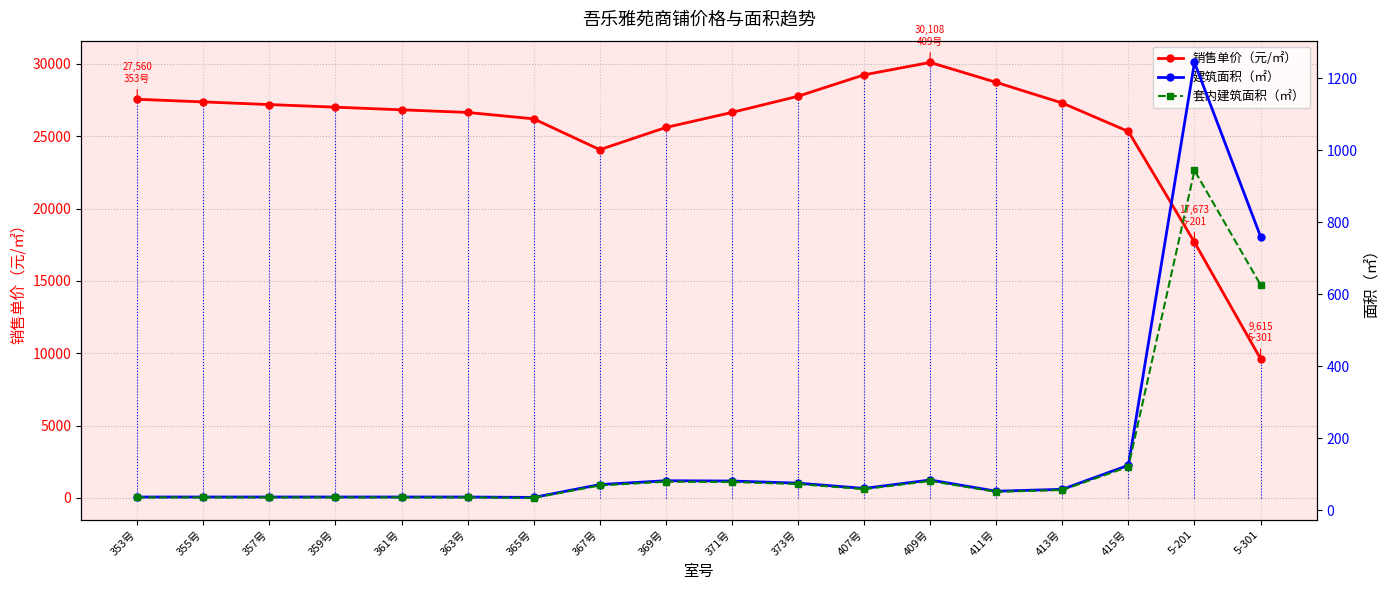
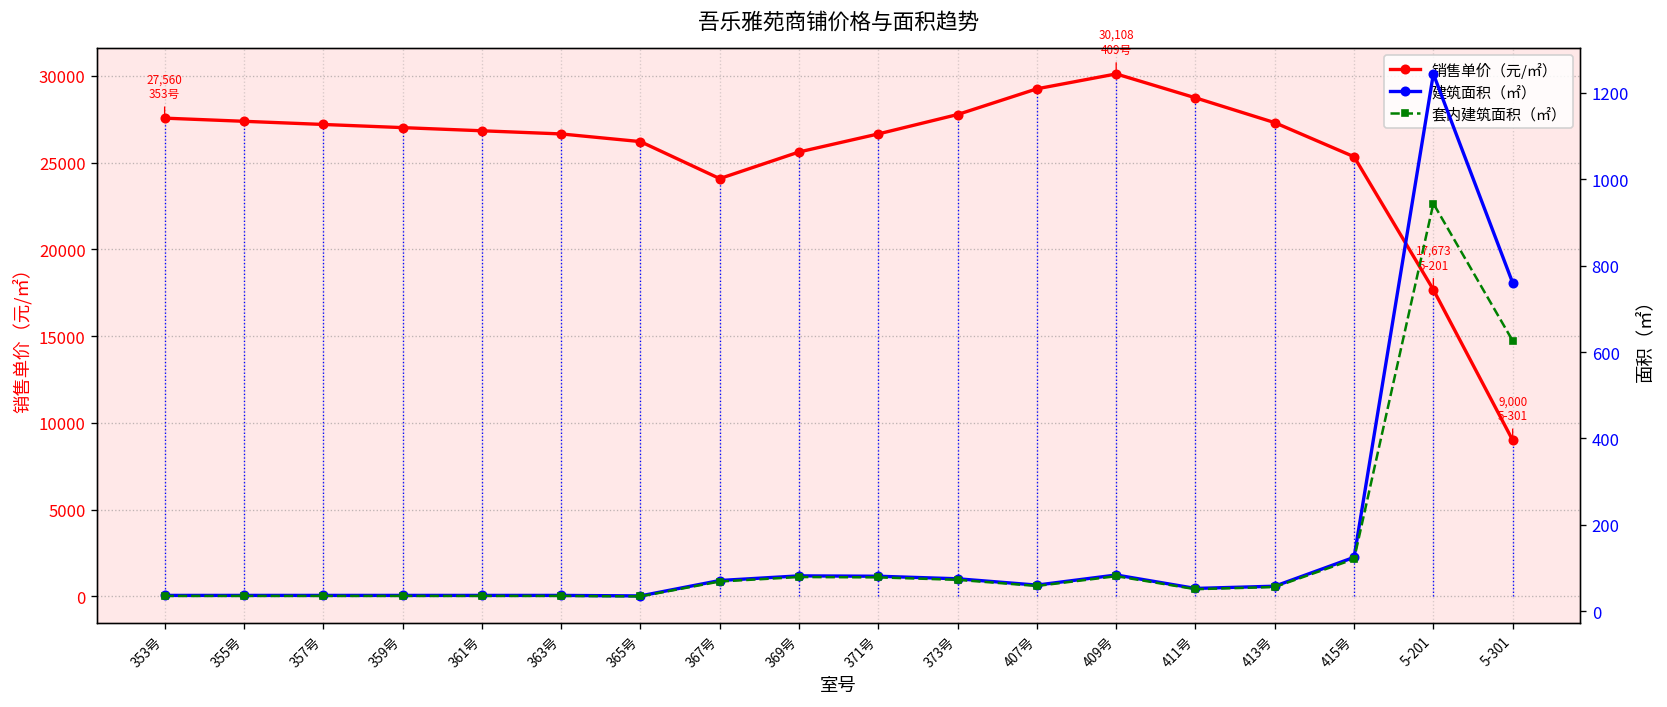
销售单价（元/㎡）, 5-301: 9,615 -> 9,000
